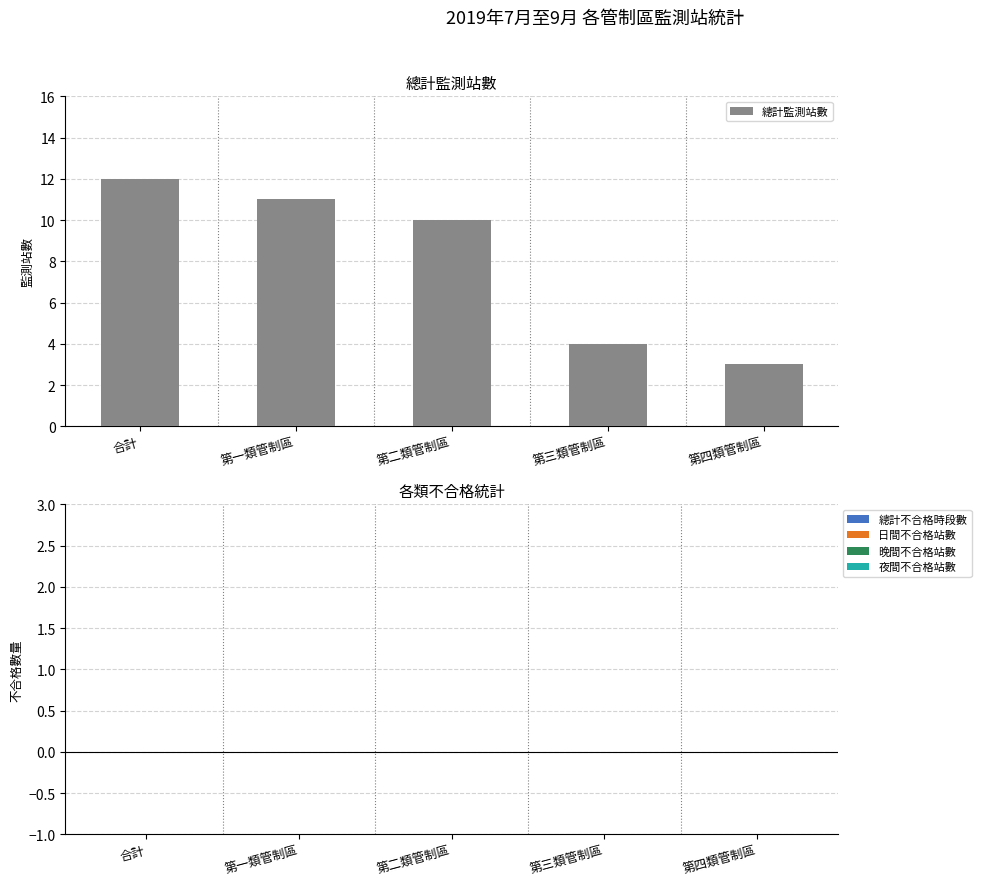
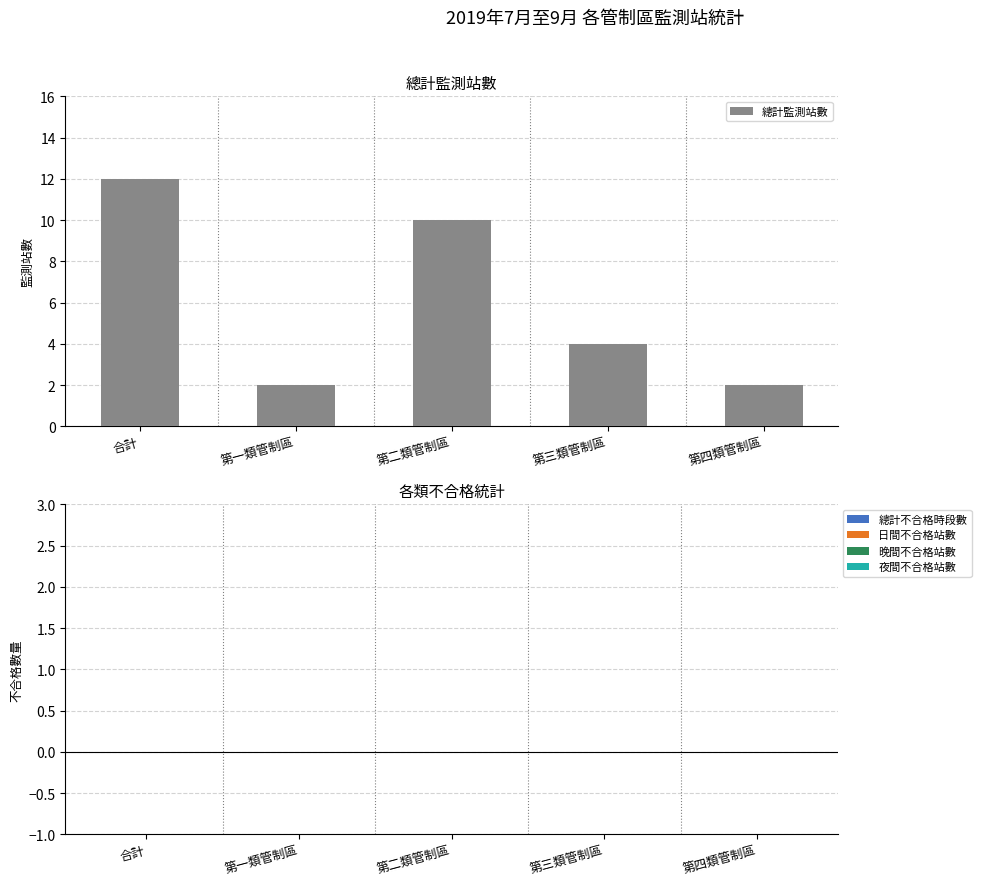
總計監測站數, 第一類管制區: 11 -> 2
總計監測站數, 第四類管制區: 3 -> 2
